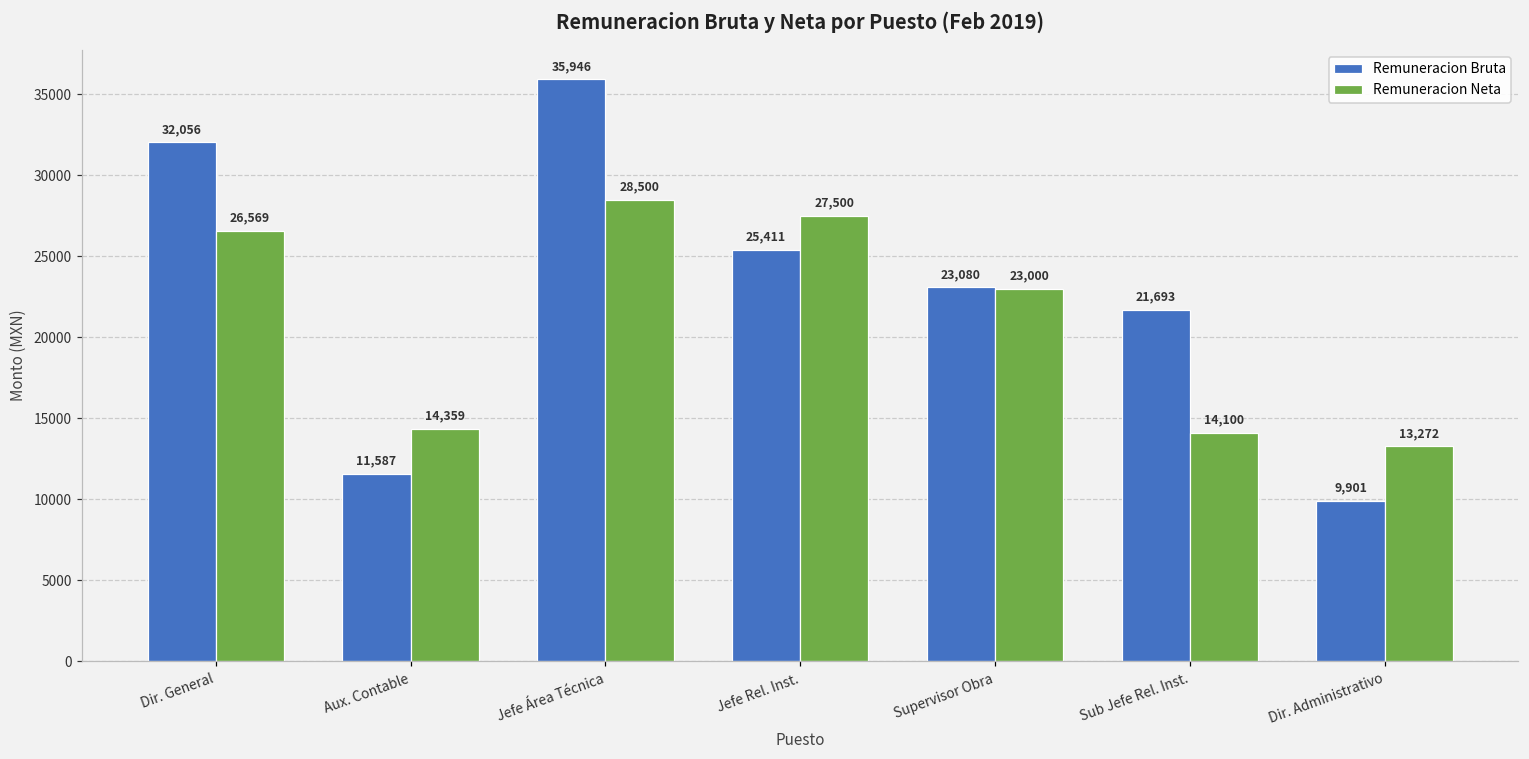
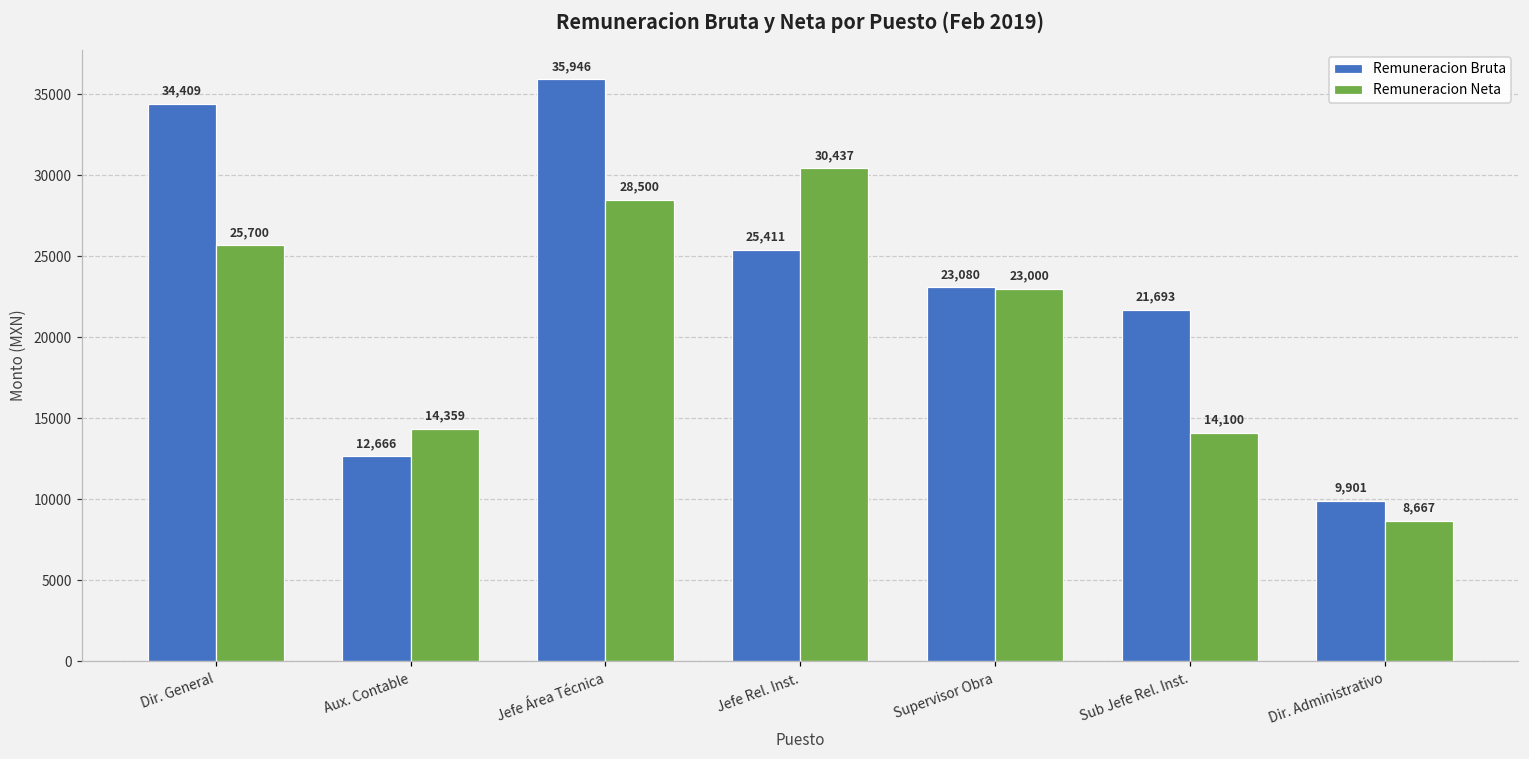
Remuneracion Bruta, Dir. General: 32,056 -> 34,409
Remuneracion Neta, Dir. General: 26,569 -> 25,700
Remuneracion Bruta, Aux. Contable: 11,587 -> 12,666
Remuneracion Neta, Jefe Rel. Inst.: 27,500 -> 30,437
Remuneracion Neta, Dir. Administrativo: 13,272 -> 8,667
